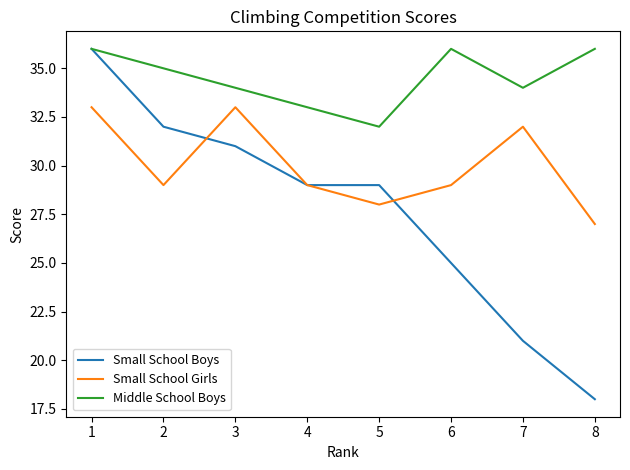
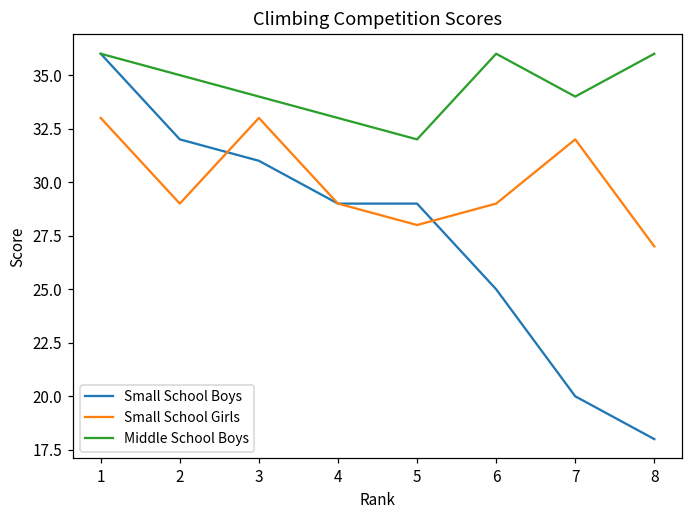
Small School Boys, 7: 21 -> 20
